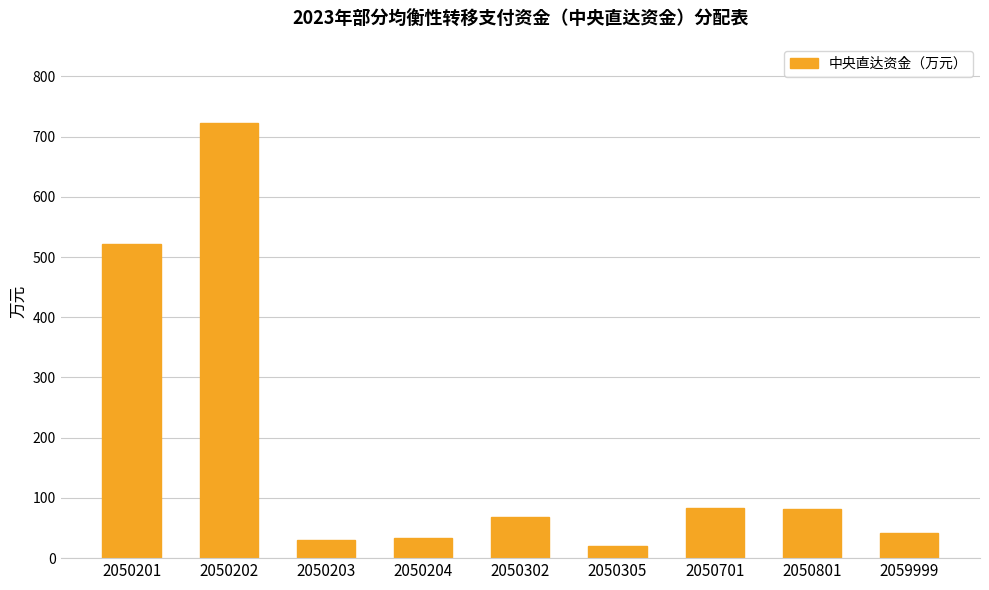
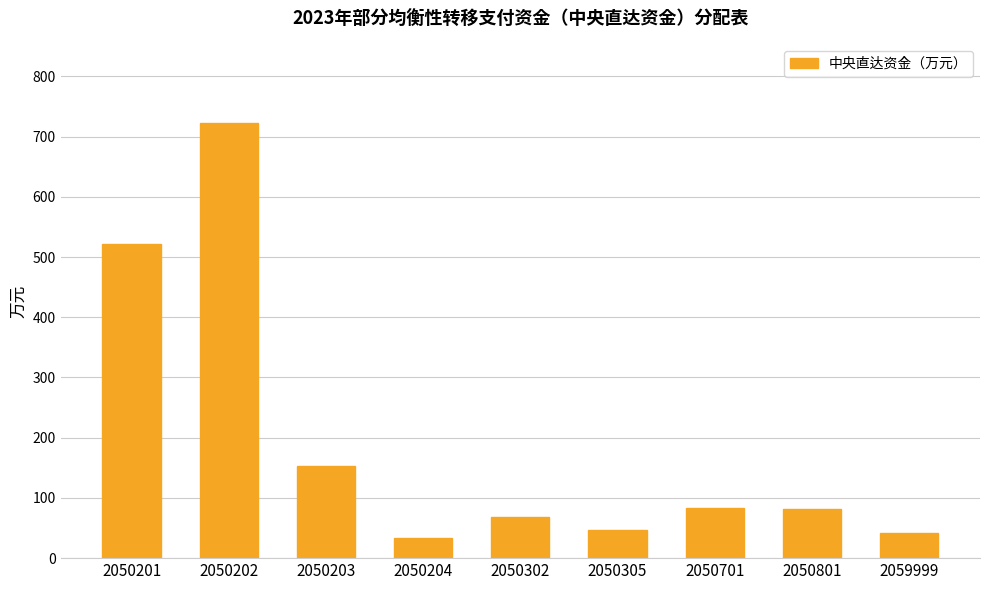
2050203: 30 -> 150
2050305: 20 -> 50
